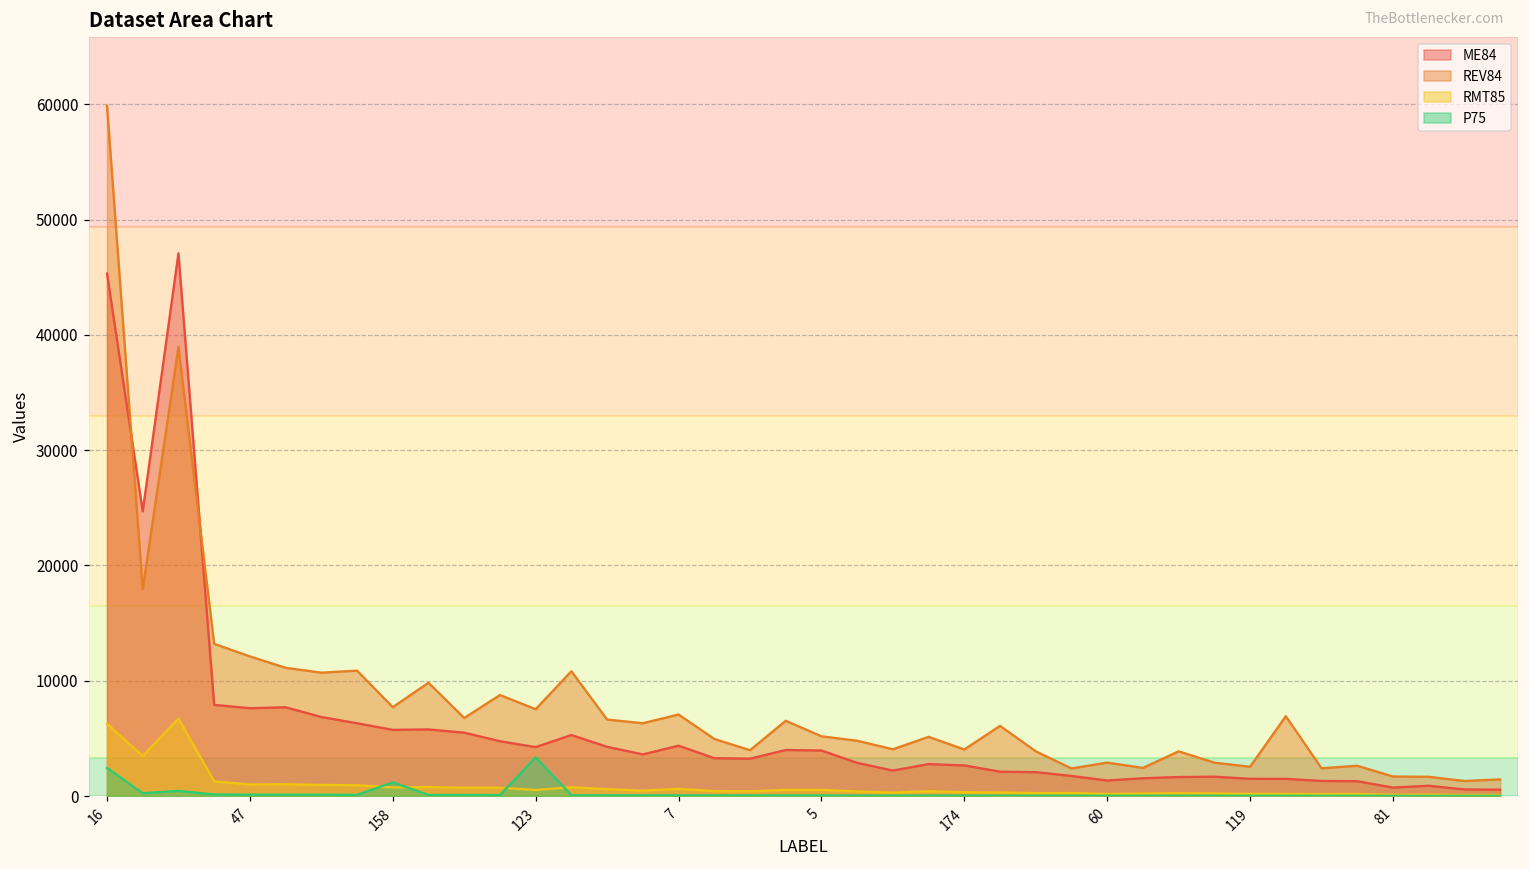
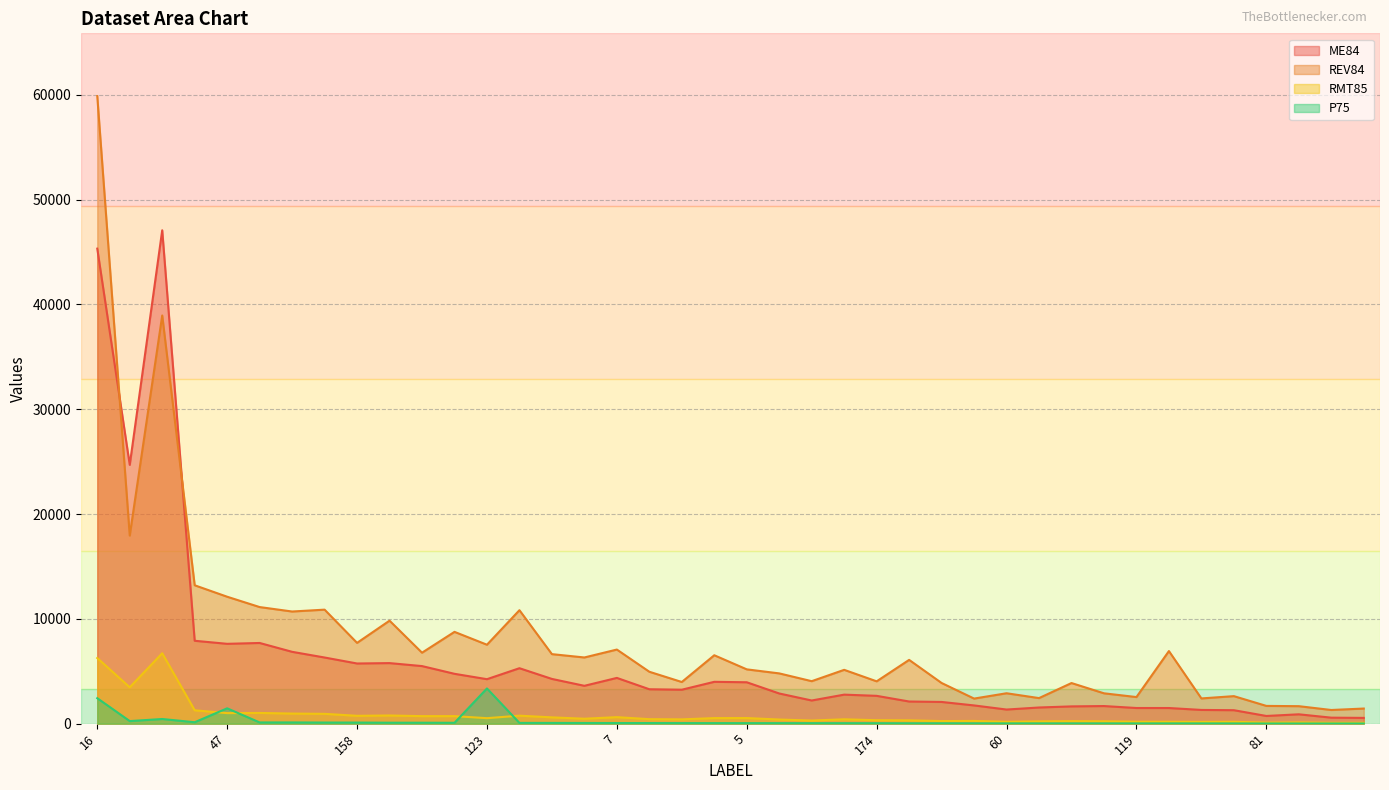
P75, 47: 100 -> 1500
P75, 158: 1200 -> 100
